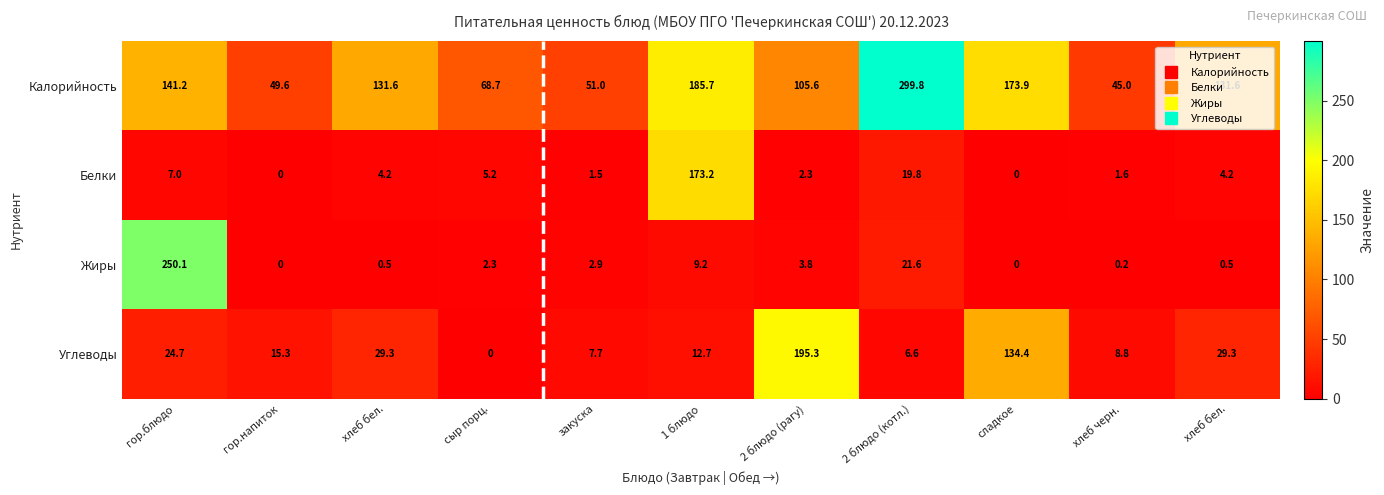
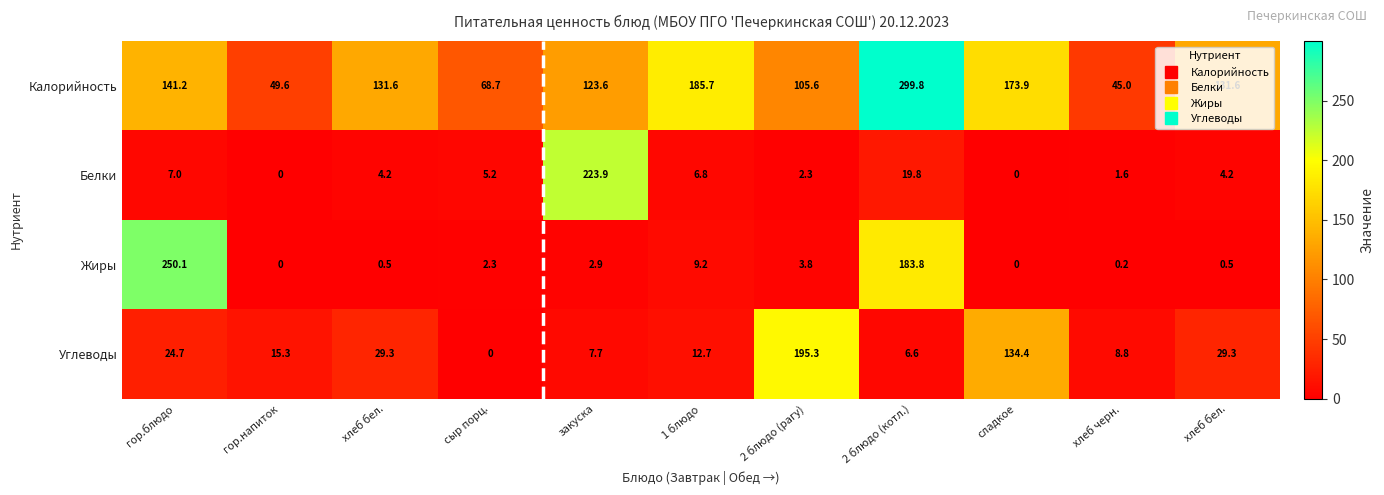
Калорийность, закуска: 51.0 -> 123.6
Белки, закуска: 1.5 -> 223.9
Белки, 1 блюдо: 173.2 -> 6.8
Жиры, 2 блюдо (котл.): 21.6 -> 183.8
